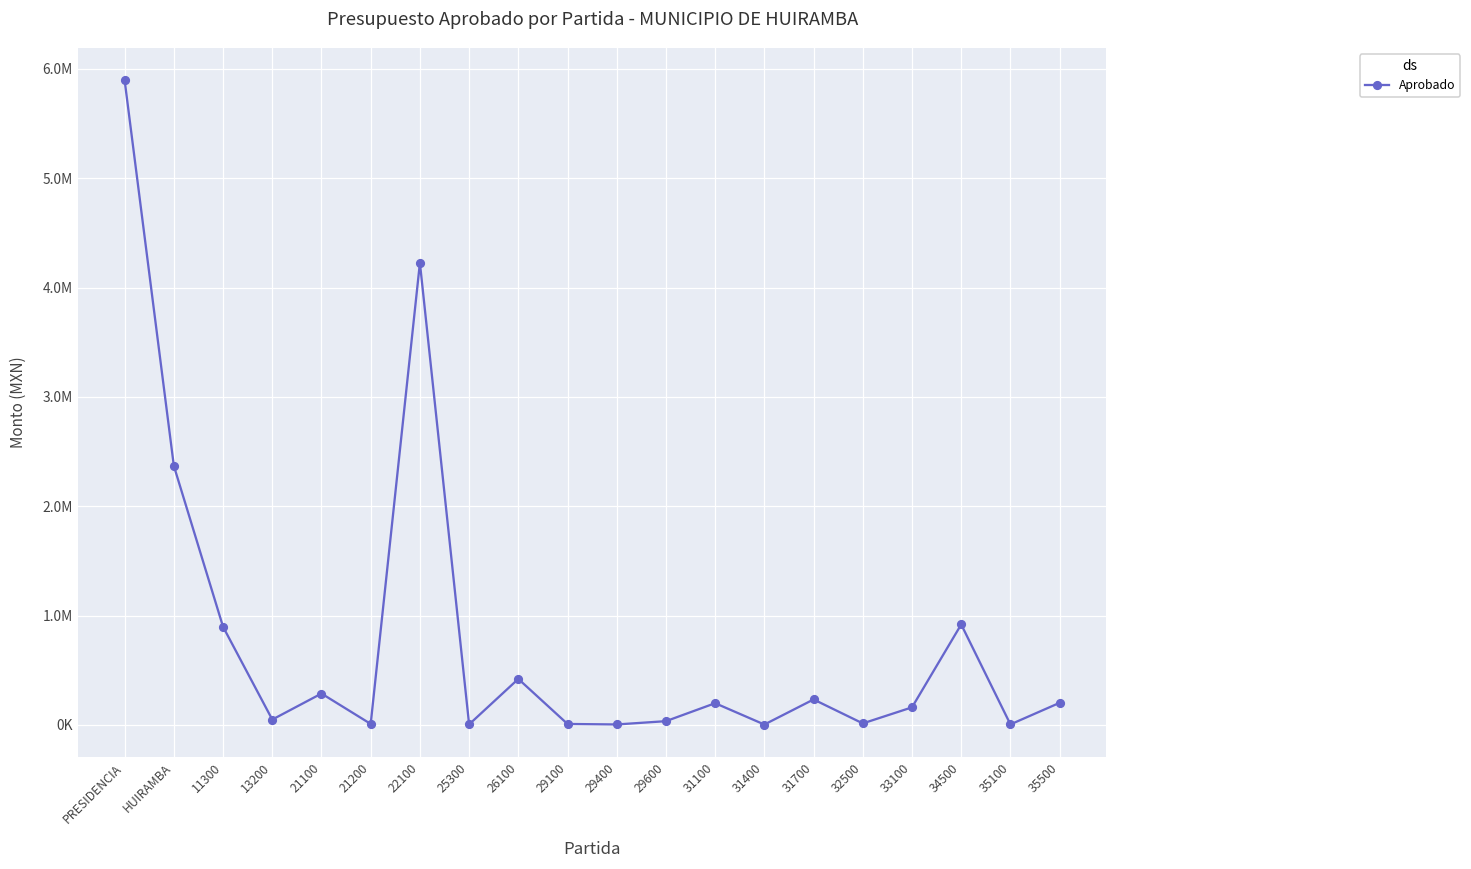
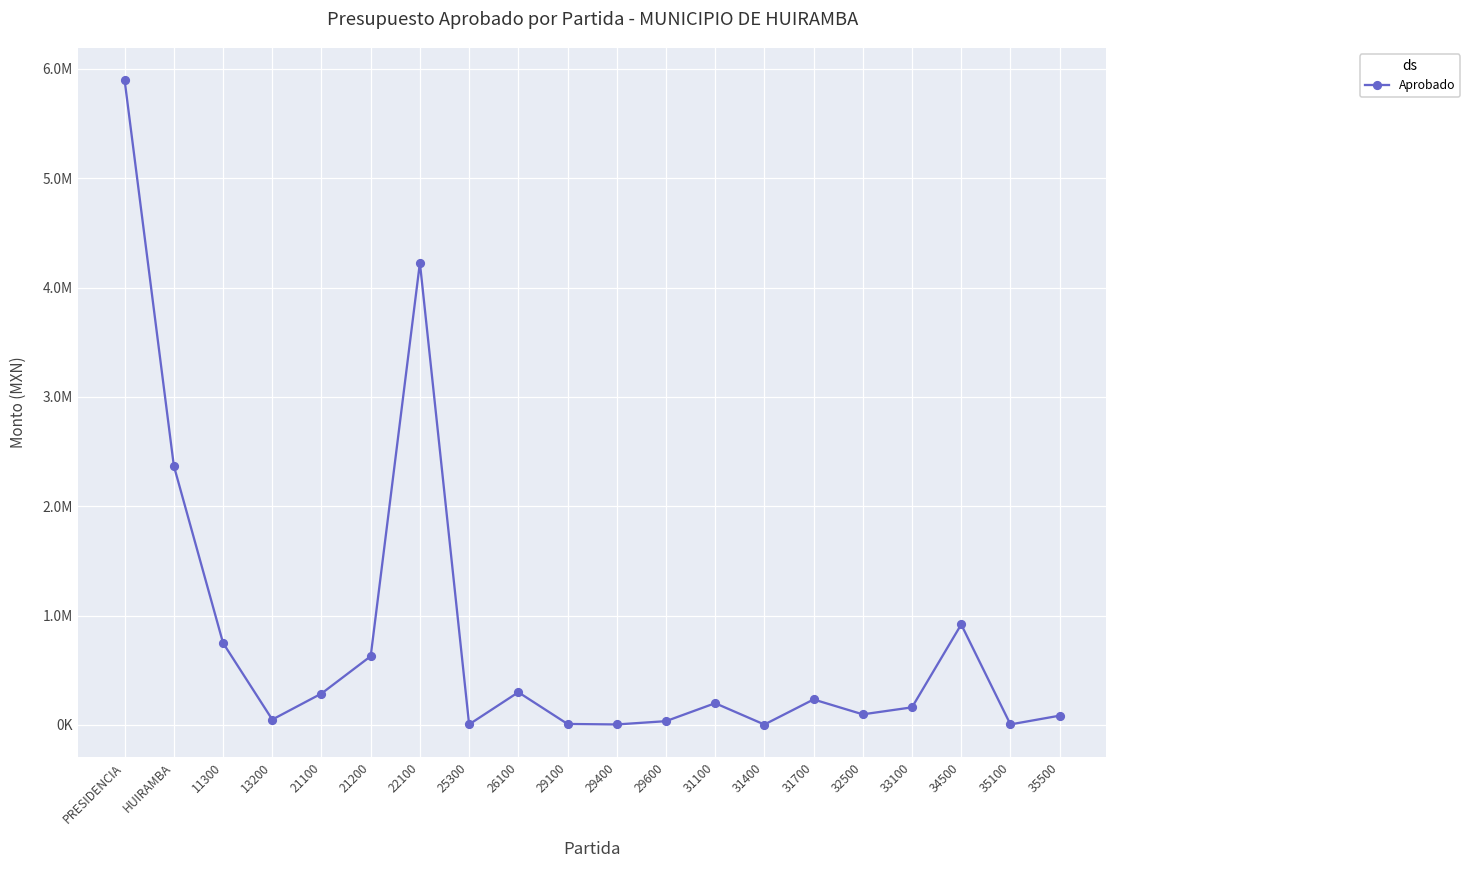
11300: 900000 -> 700000
21200: 0 -> 600000
26100: 400000 -> 300000
32500: 0 -> 100000
35500: 200000 -> 100000
